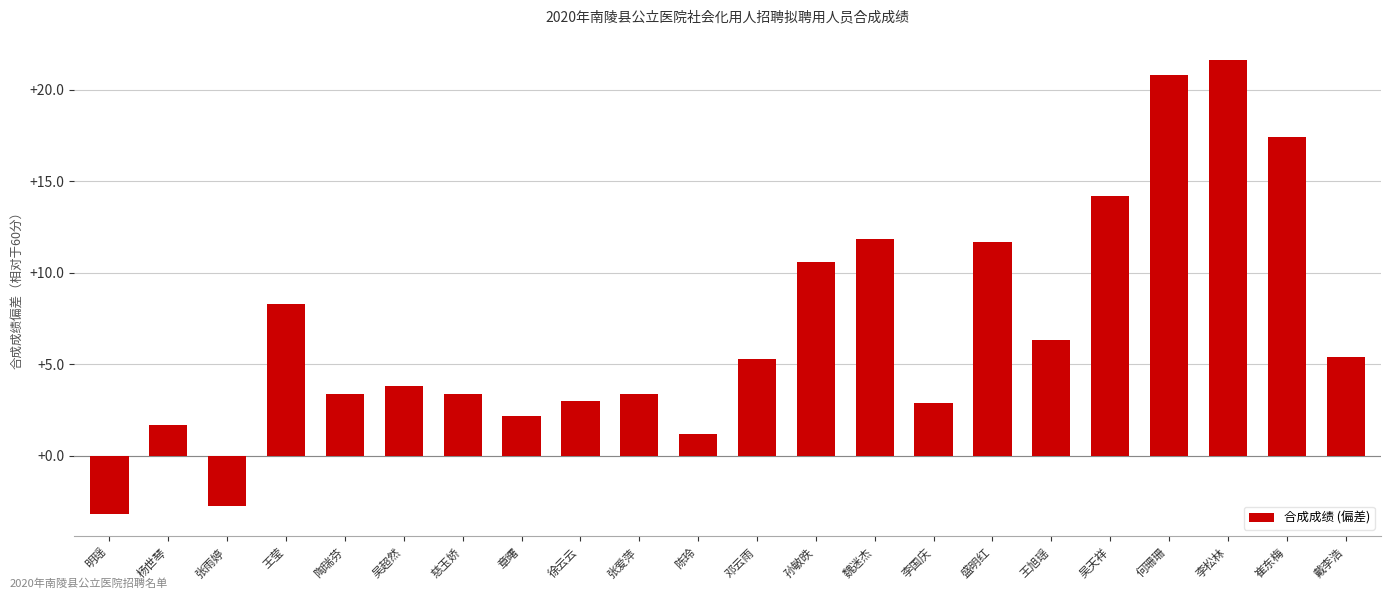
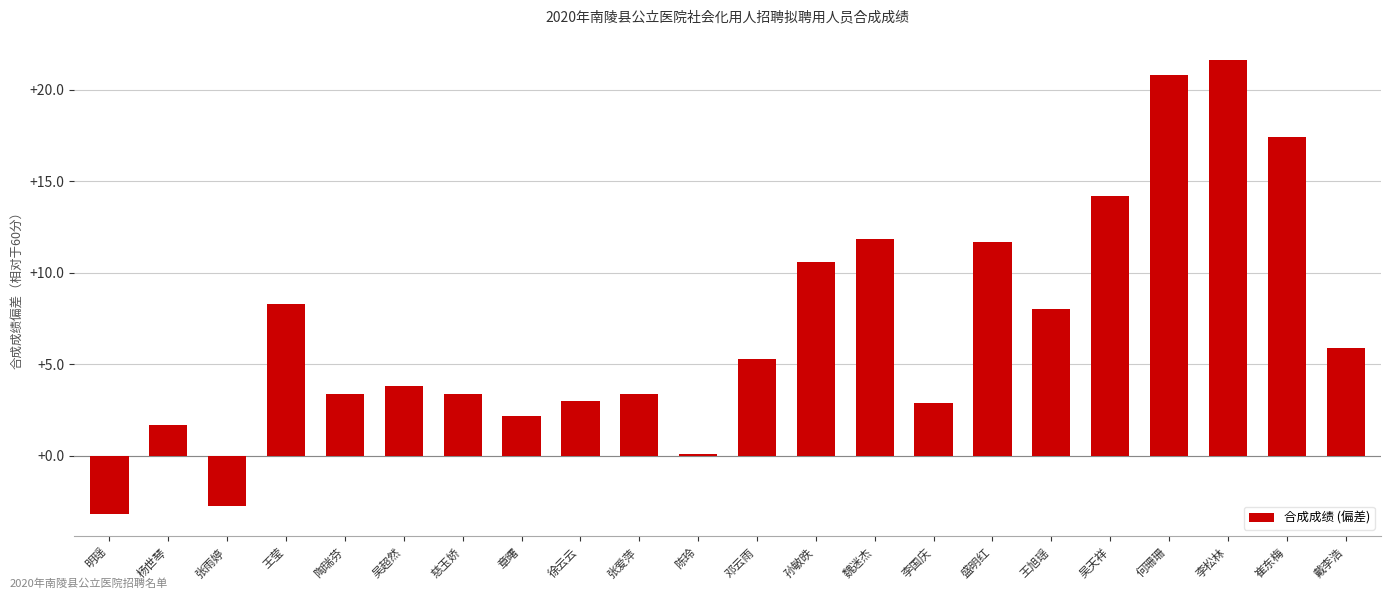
陈玲: +1.2 -> +0.1
王旭瑶: +6.3 -> +8.0
戴李浩: +5.4 -> +5.9
